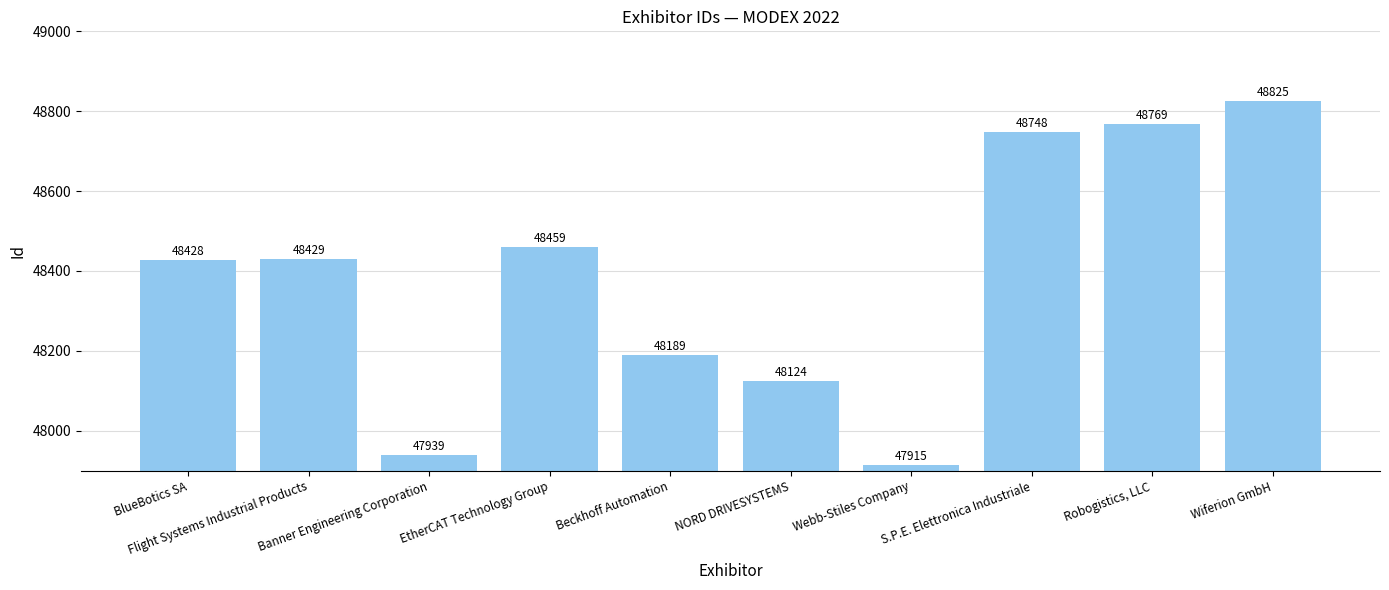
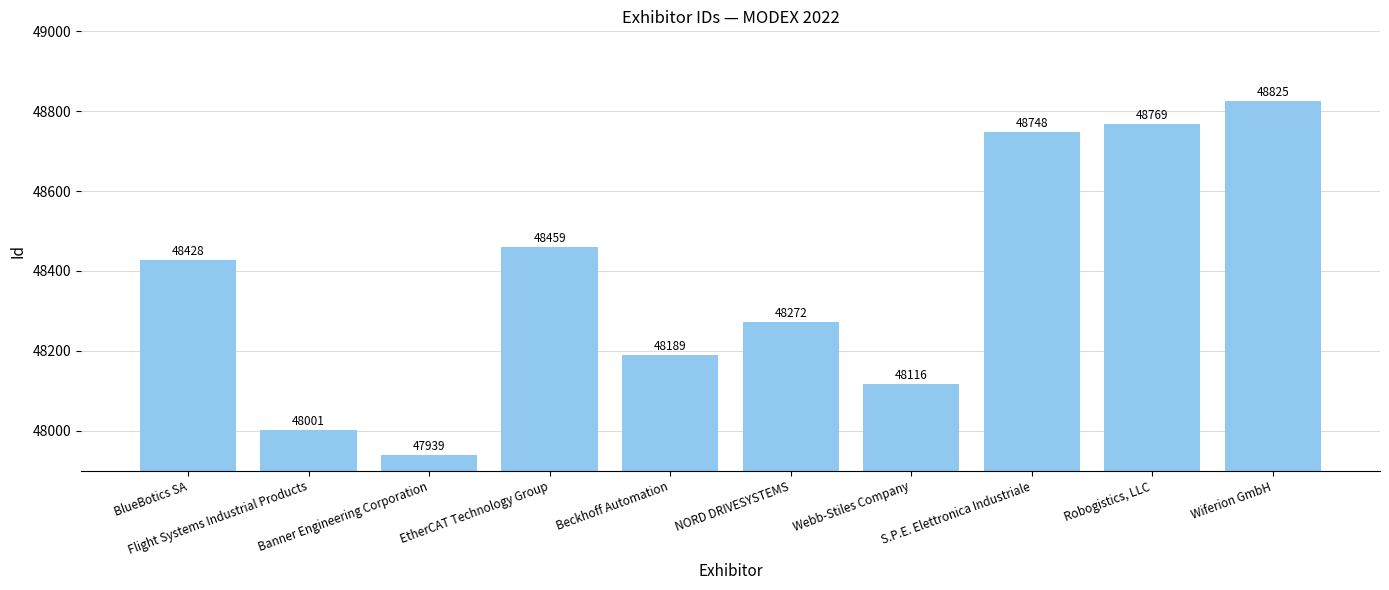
Flight Systems Industrial Products: 48429 -> 48001
NORD DRIVESYSTEMS: 48124 -> 48272
Webb-Stiles Company: 47915 -> 48116
